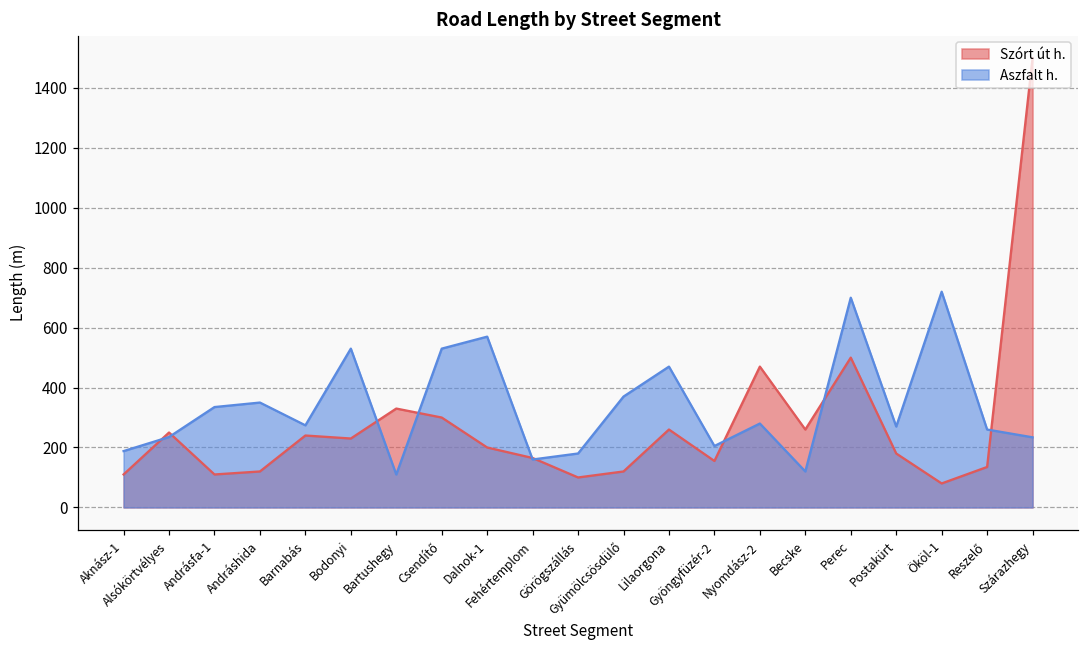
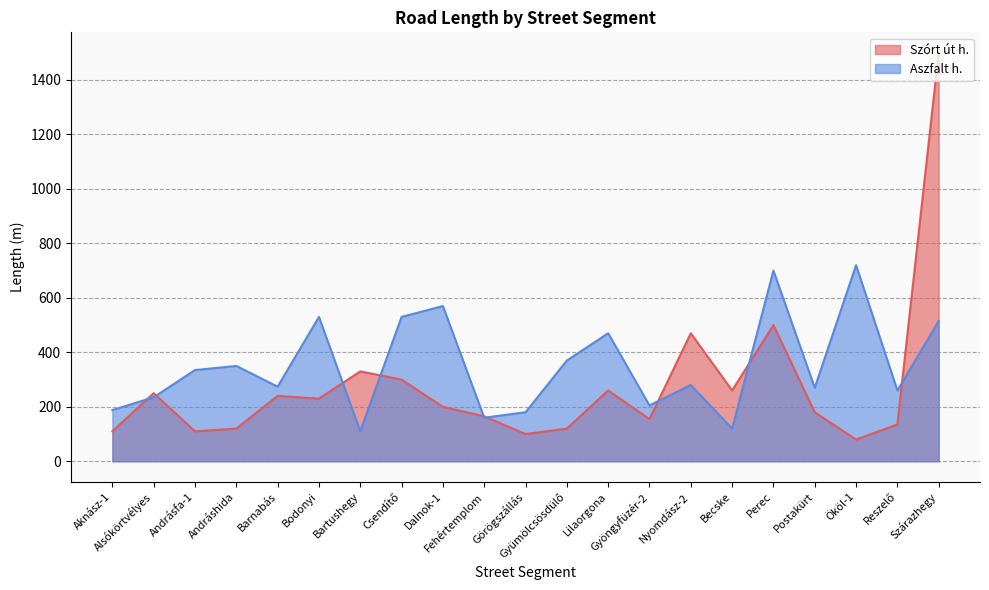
Aszfalt h., Szárazhegy: 230 -> 520
